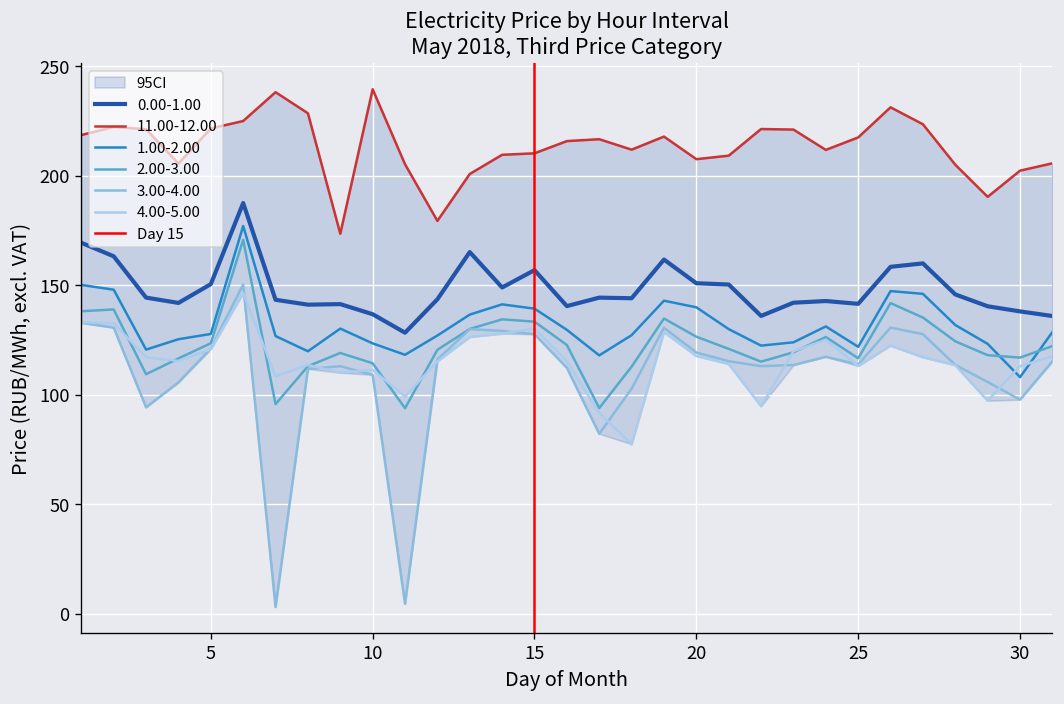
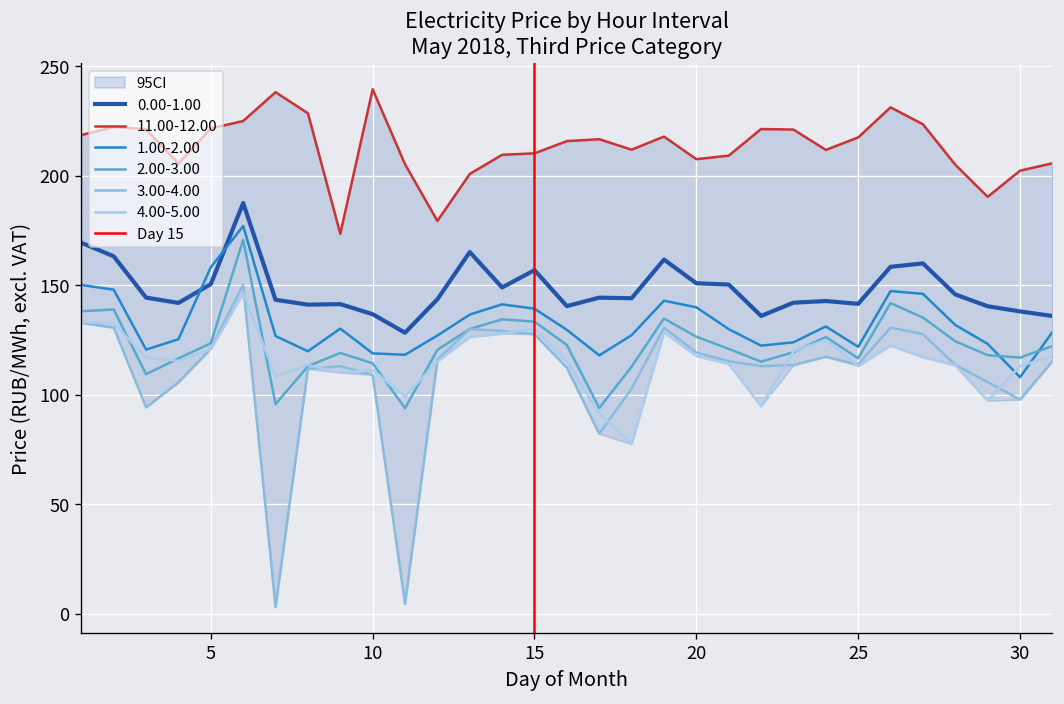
1.00-2.00, 5: 128 -> 158
1.00-2.00, 10: 123 -> 119
